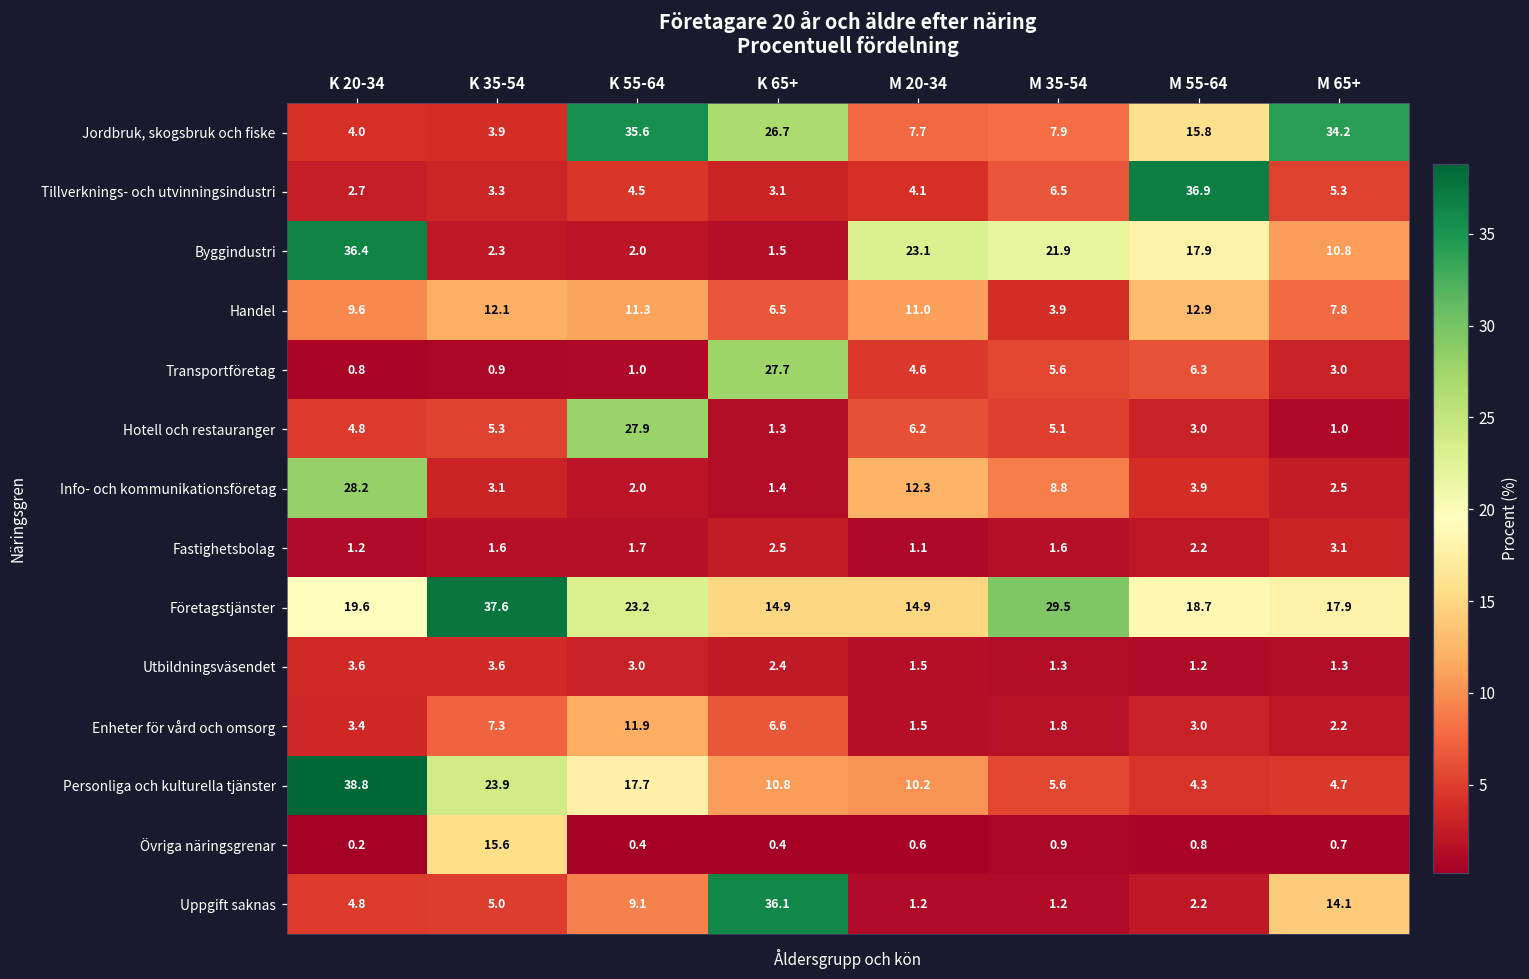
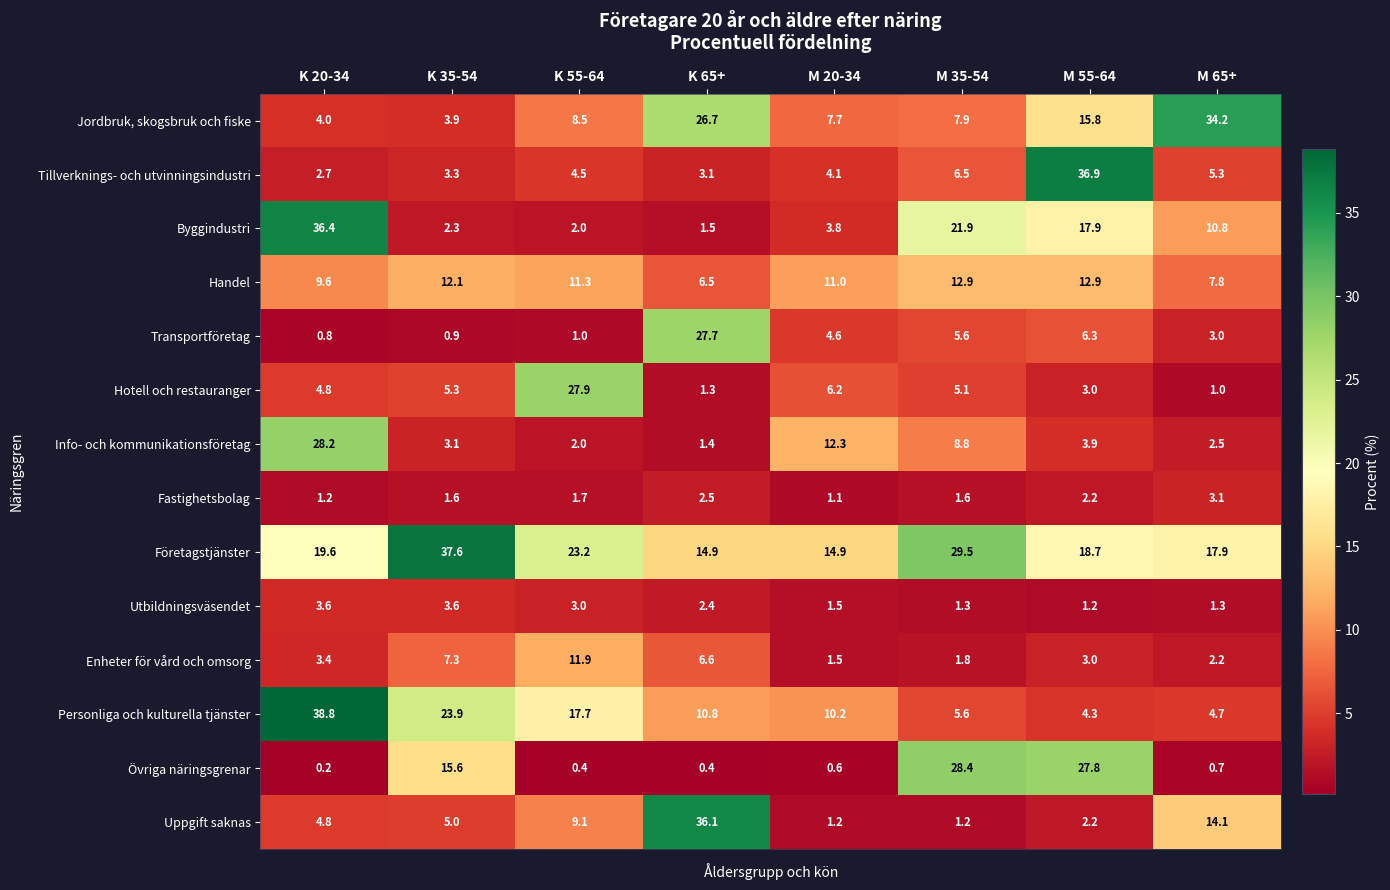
Jordbruk, skogsbruk och fiske, K 55-64: 35.6 -> 8.5
Byggindustri, M 20-34: 23.1 -> 3.8
Handel, M 35-54: 3.9 -> 12.9
Övriga näringsgrenar, M 35-54: 0.9 -> 28.4
Övriga näringsgrenar, M 55-64: 0.8 -> 27.8
